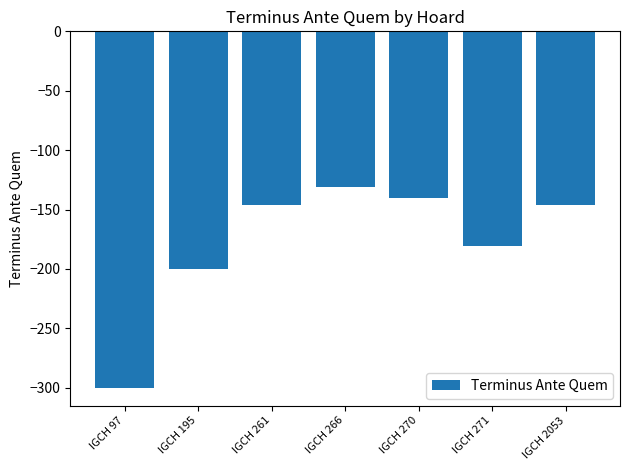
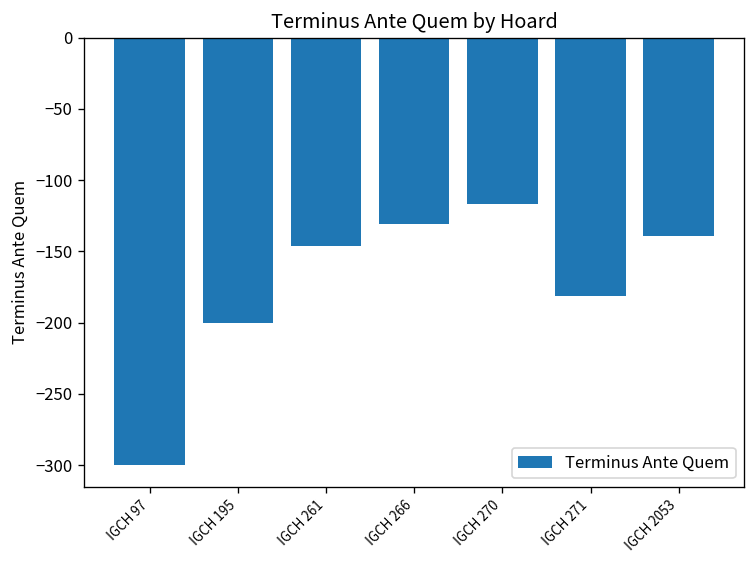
IGCH 270: -140 -> -117
IGCH 2053: -146 -> -139
